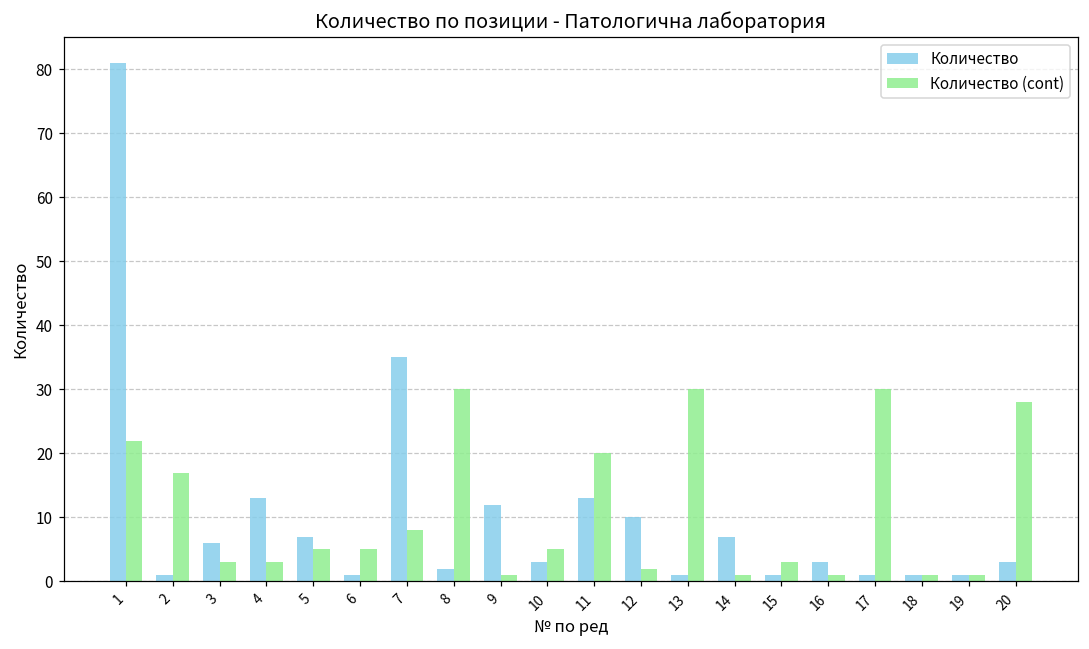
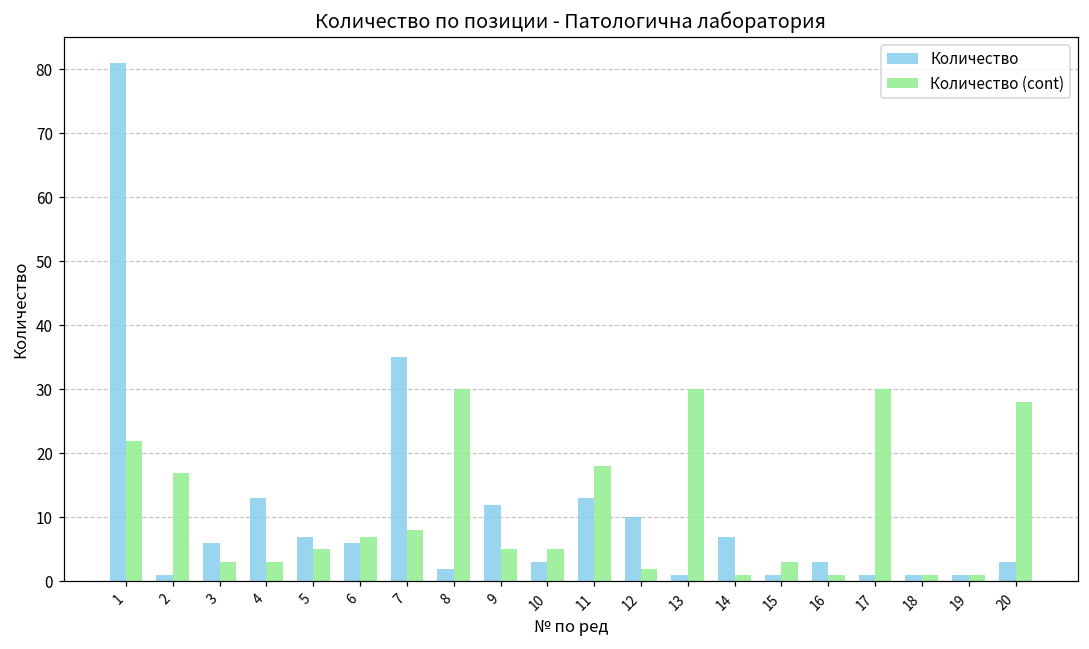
Количество, 6: 1 -> 6
Количество (cont), 6: 5 -> 7
Количество (cont), 9: 1 -> 5
Количество (cont), 11: 20 -> 18
